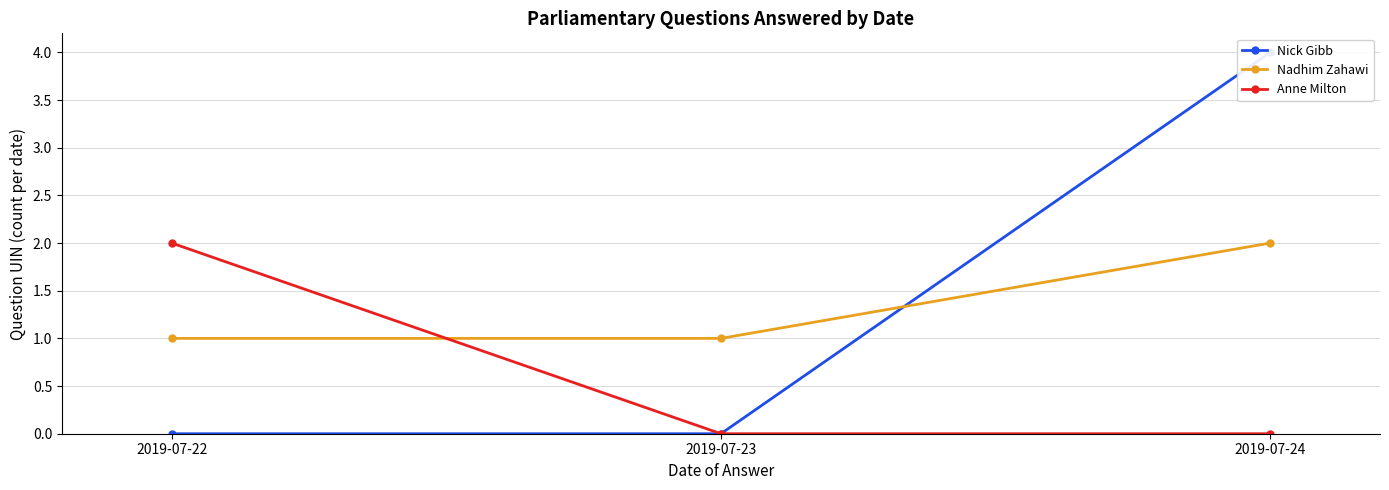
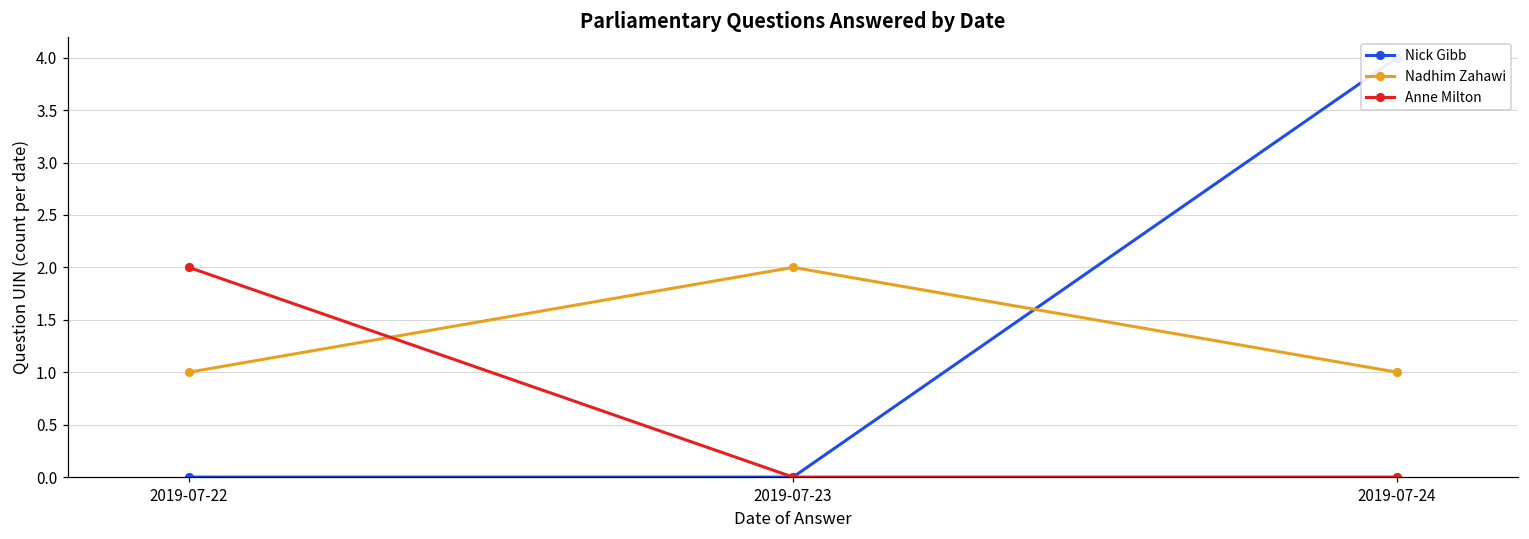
Nadhim Zahawi, 2019-07-23: 1 -> 2
Nadhim Zahawi, 2019-07-24: 2 -> 1
